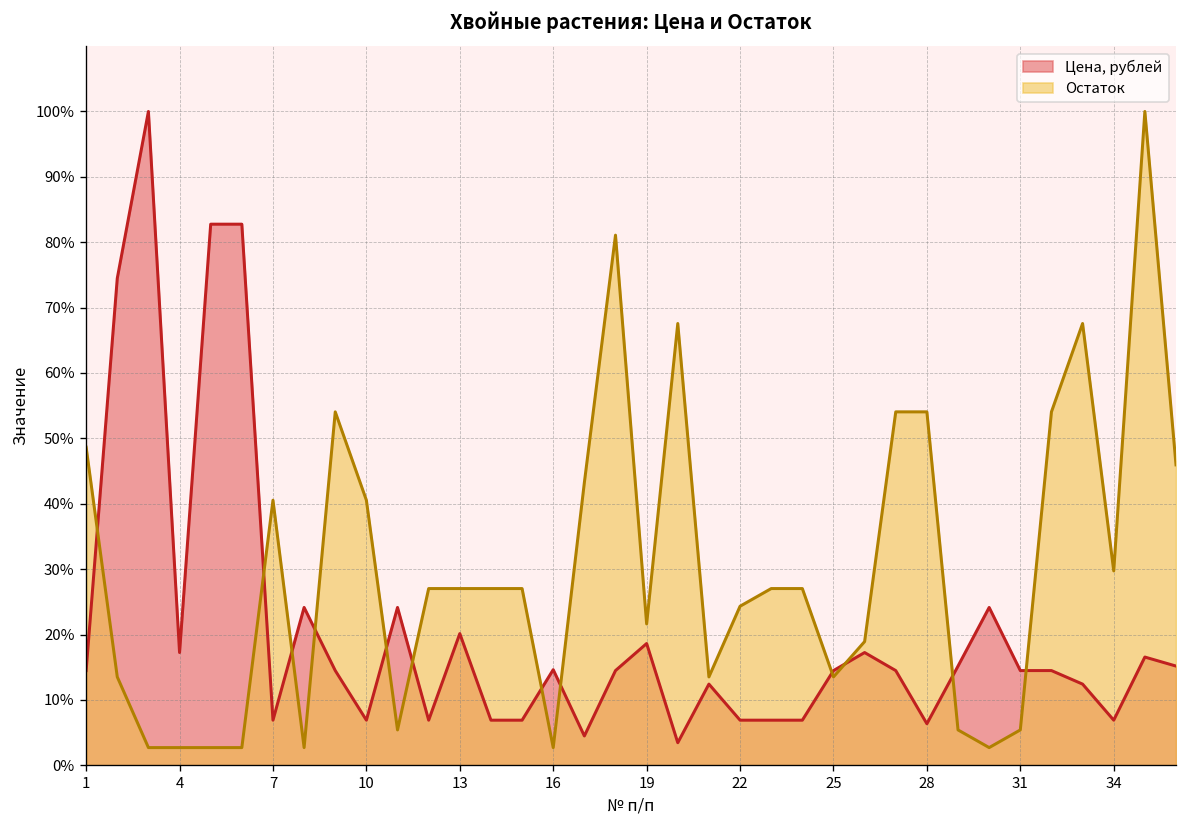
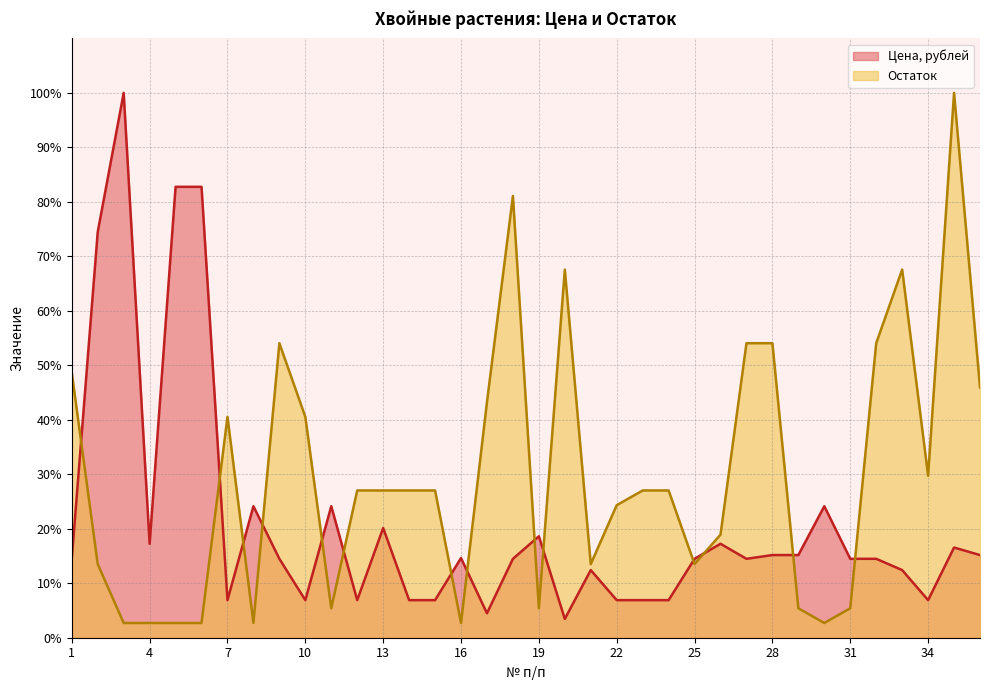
Остаток, 19: 22% -> 5%
Цена, рублей, 28: 6% -> 15%
